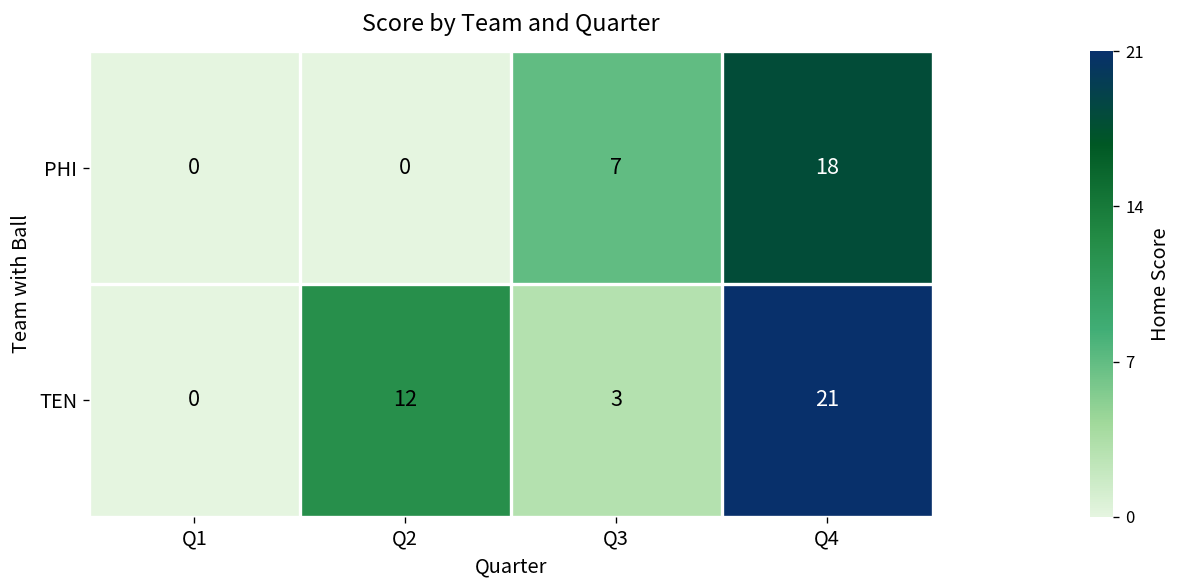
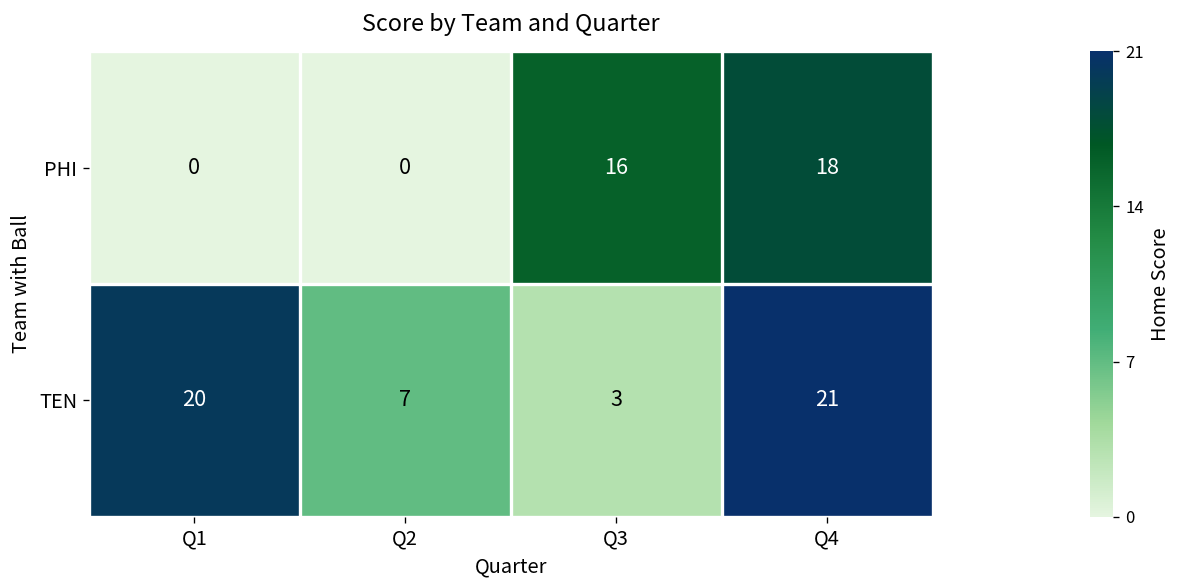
PHI, Q3: 7 -> 16
TEN, Q1: 0 -> 20
TEN, Q2: 12 -> 7
